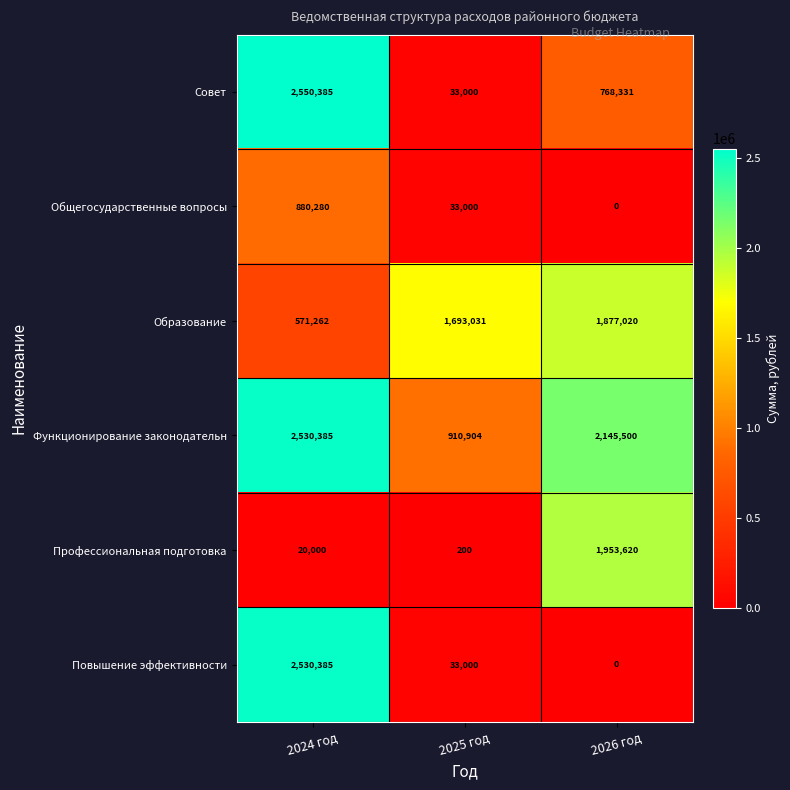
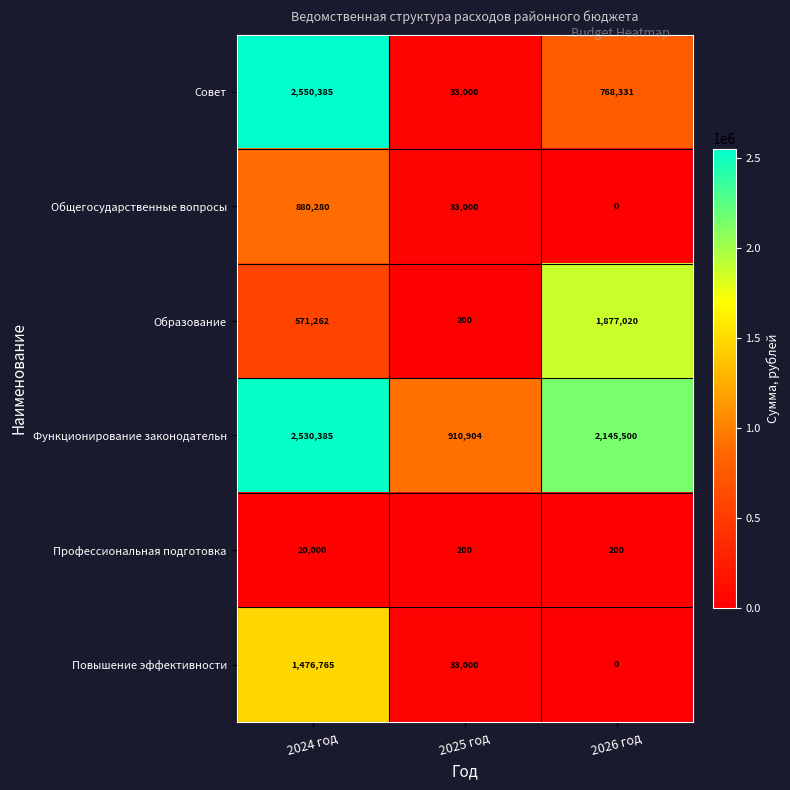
Образование, 2025 год: 1,693,031 -> 200
Профессиональная подготовка, 2026 год: 1,953,620 -> 200
Повышение эффективности, 2024 год: 2,530,385 -> 1,476,765
